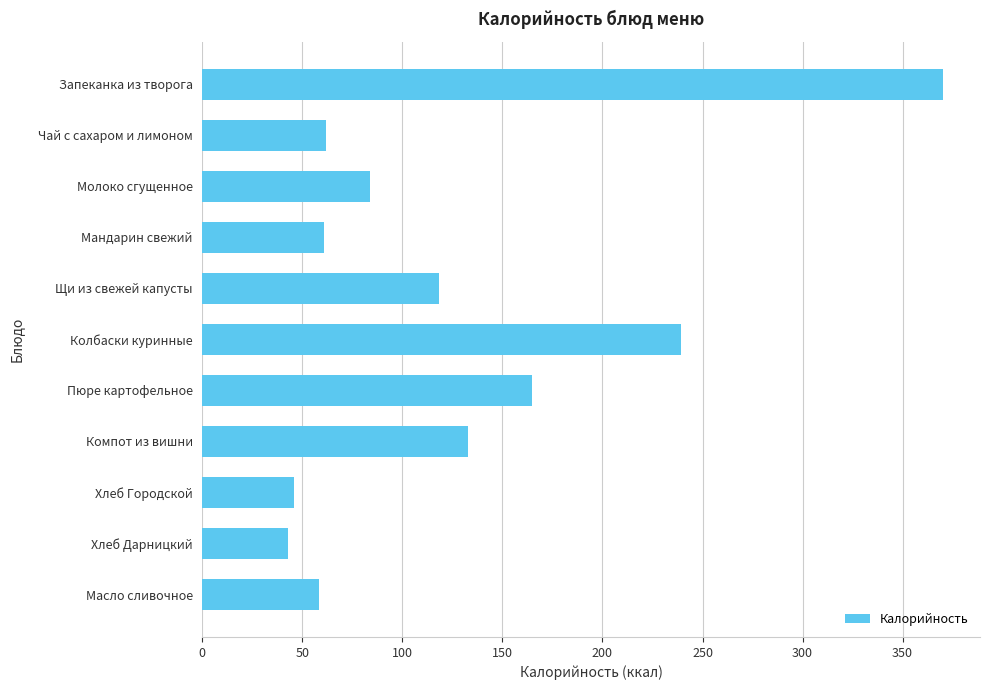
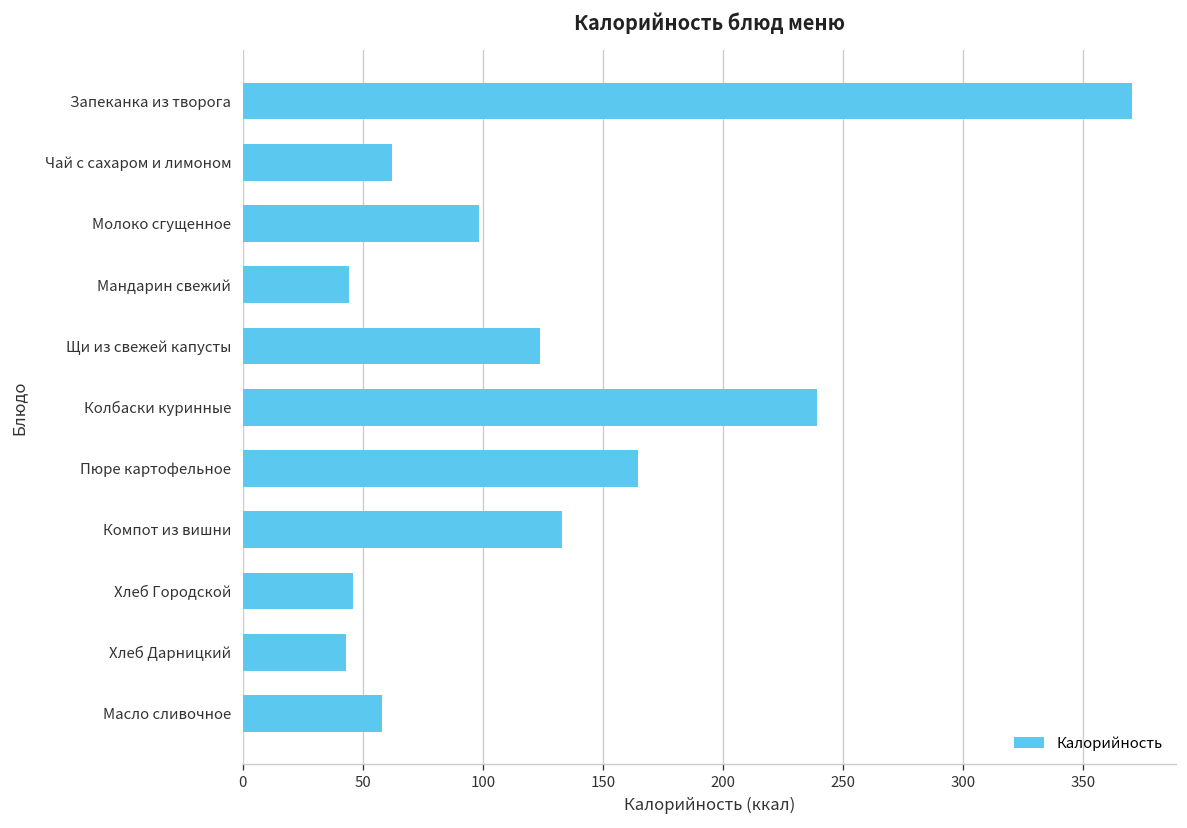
Молоко сгущенное: 84 -> 98
Мандарин свежий: 61 -> 44
Щи из свежей капусты: 118 -> 124
